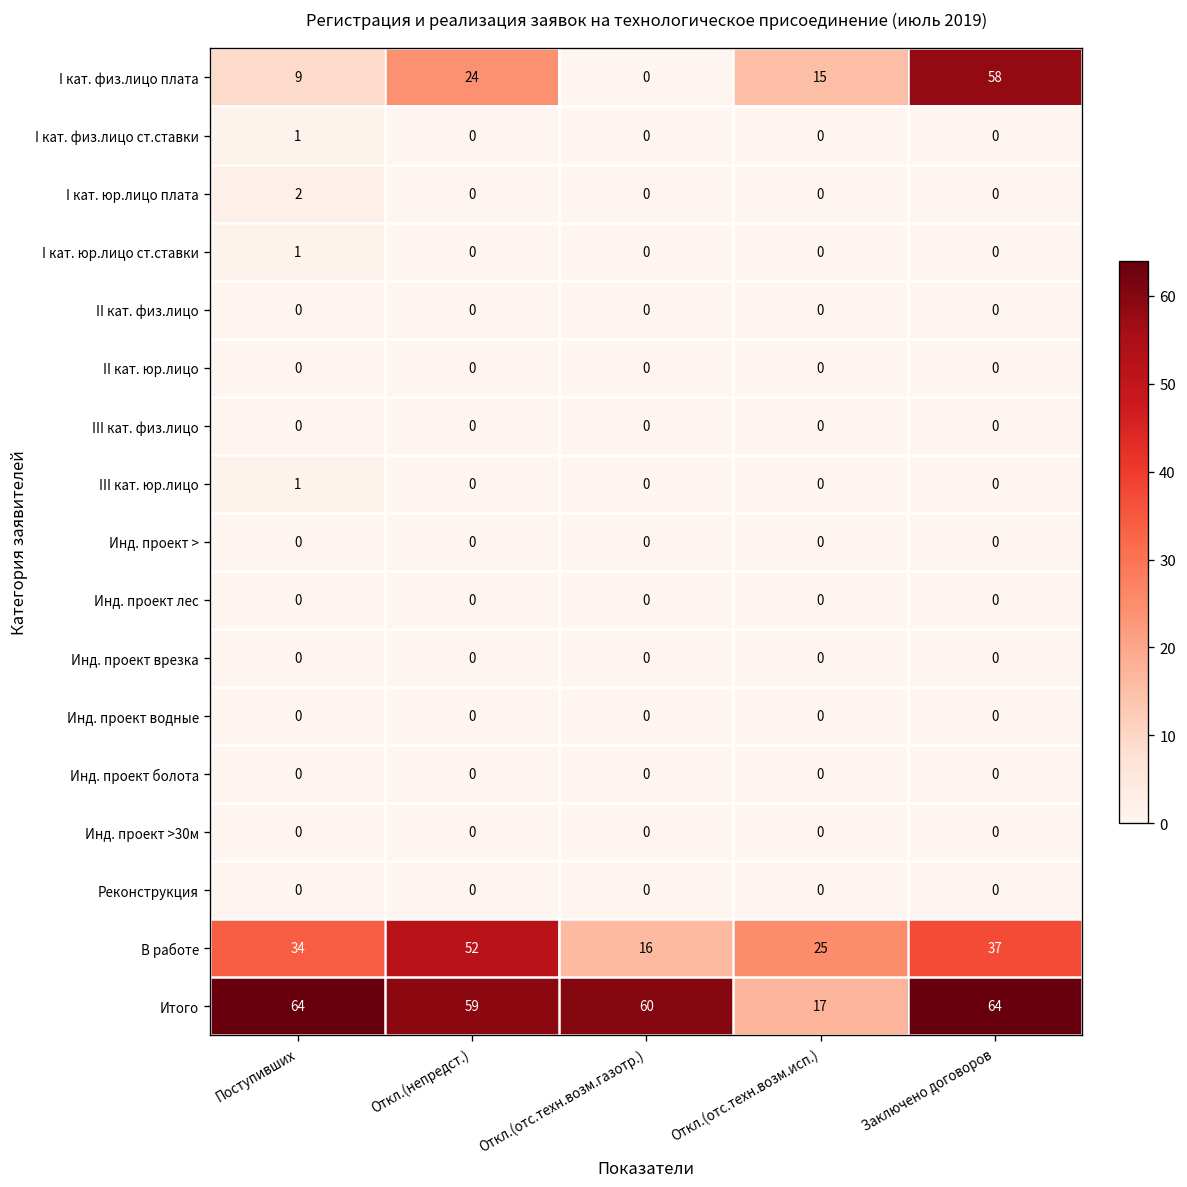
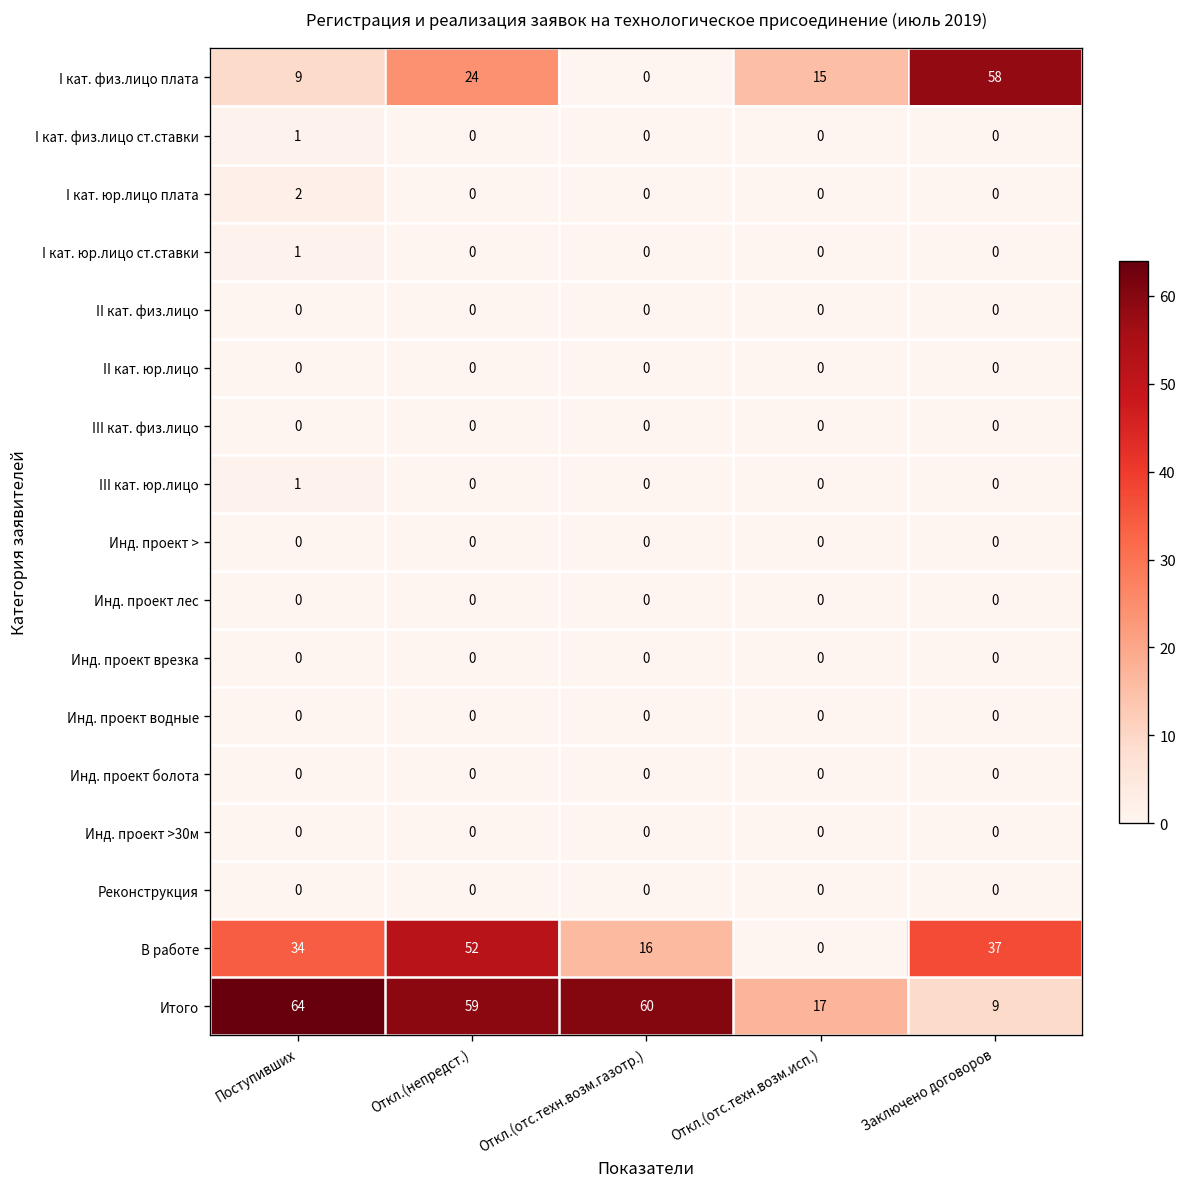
В работе, Откл.(отс.техн.возм.исп.): 25 -> 0
Итого, Заключено договоров: 64 -> 9
